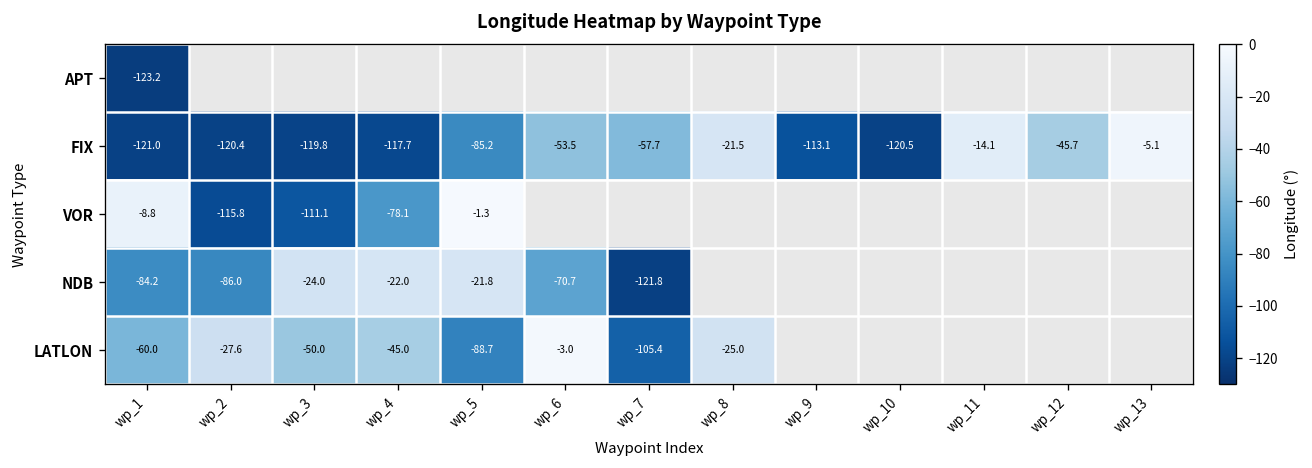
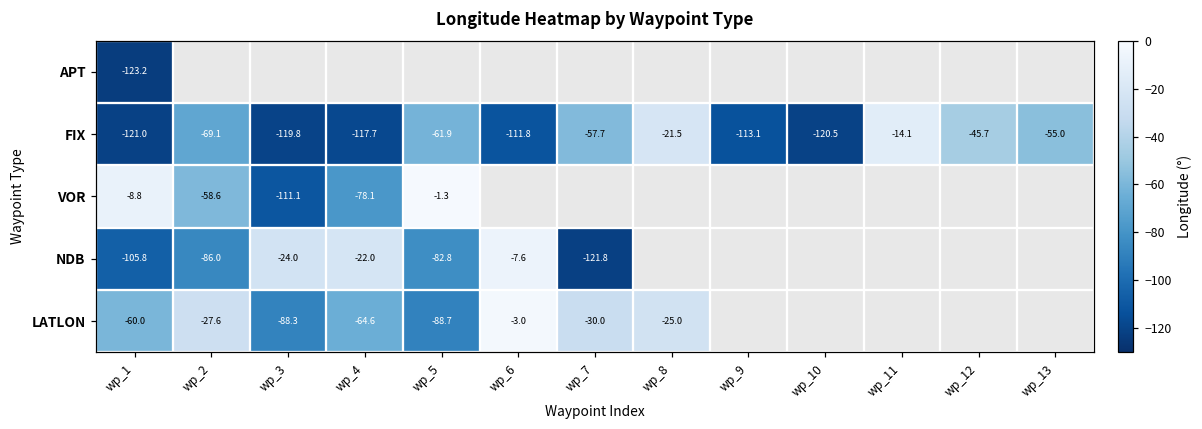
FIX, wp_2: -120.4 -> -69.1
FIX, wp_5: -85.2 -> -61.9
FIX, wp_6: -53.5 -> -111.8
FIX, wp_13: -5.1 -> -55.0
VOR, wp_2: -115.8 -> -58.6
NDB, wp_1: -84.2 -> -105.8
NDB, wp_5: -21.8 -> -82.8
NDB, wp_6: -70.7 -> -7.6
LATLON, wp_3: -50.0 -> -88.3
LATLON, wp_4: -45.0 -> -64.6
LATLON, wp_7: -105.4 -> -30.0
